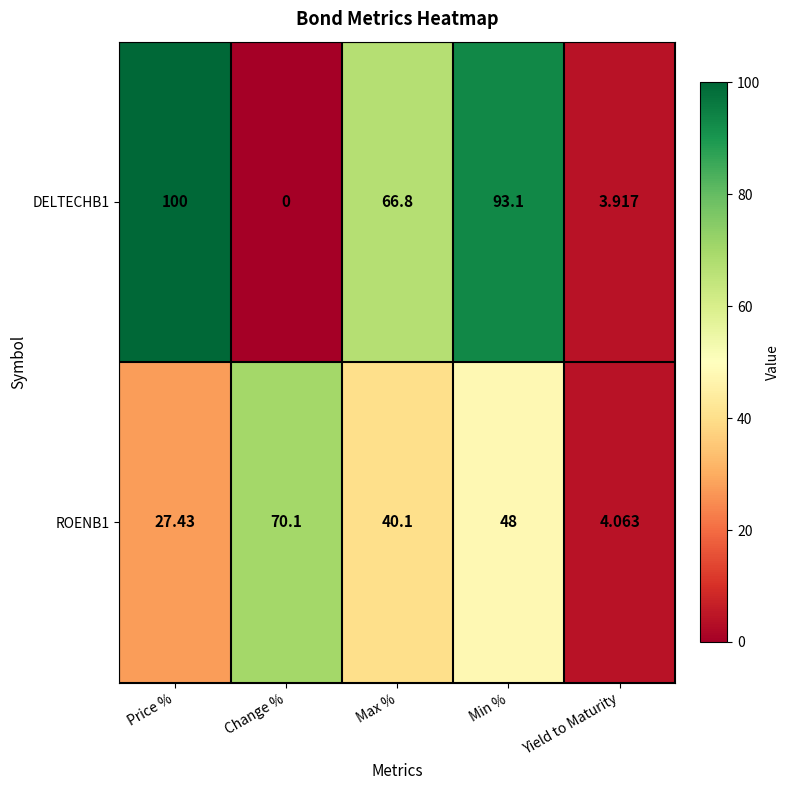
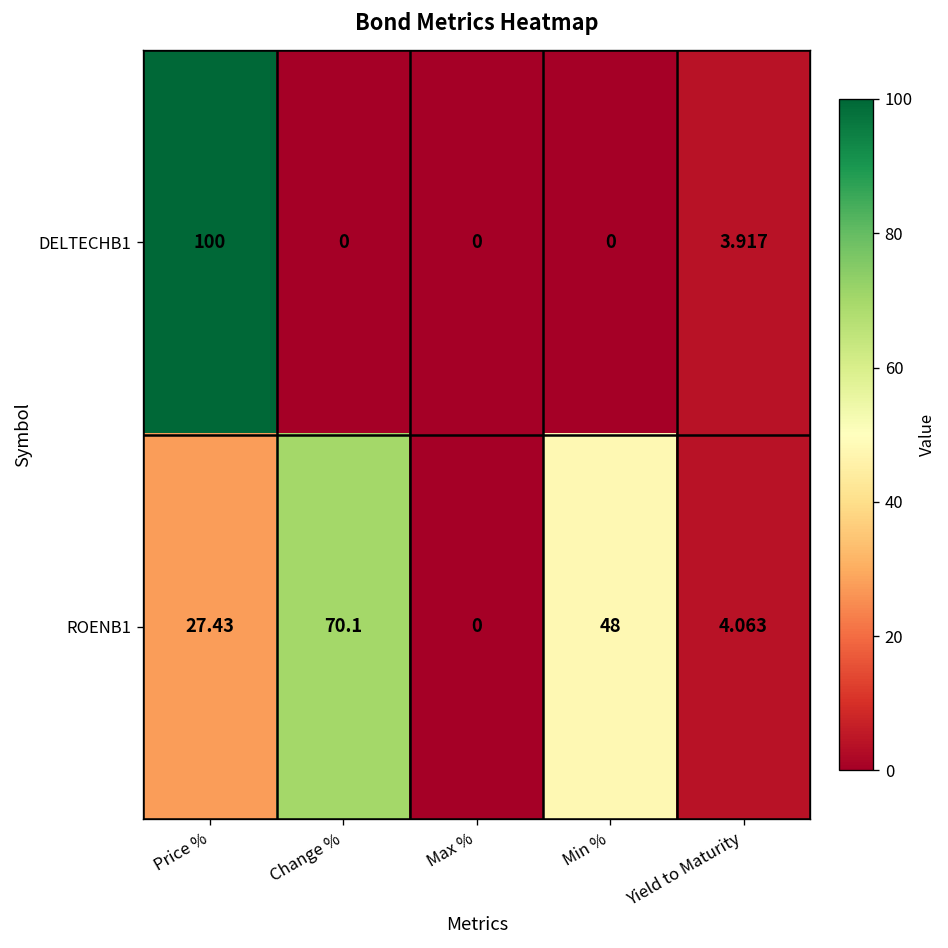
DELTECHB1, Max %: 66.8 -> 0
DELTECHB1, Min %: 93.1 -> 0
ROENB1, Max %: 40.1 -> 0
